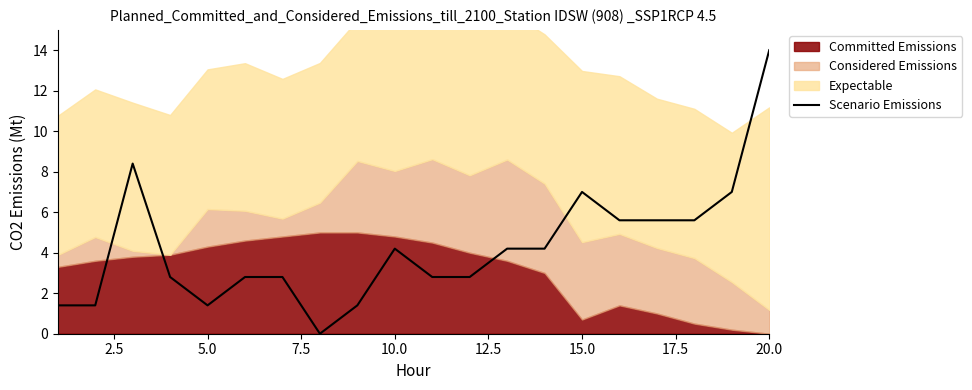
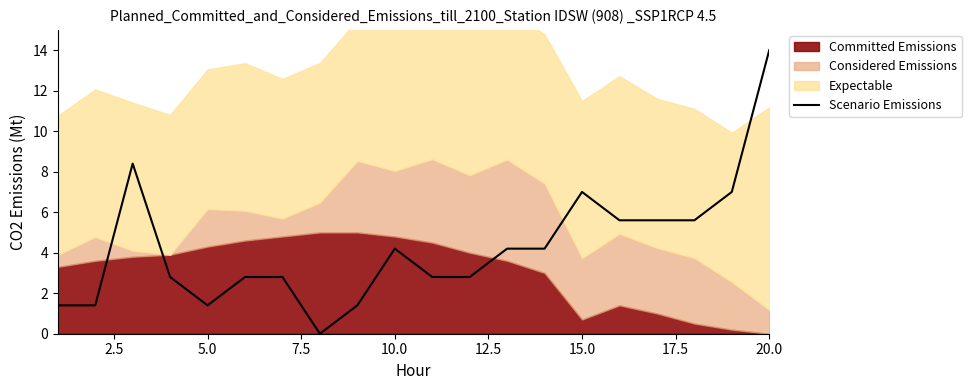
Considered Emissions, 15.0: 3.8 -> 3.0
Expectable, 15.0: 8.4 -> 7.8
